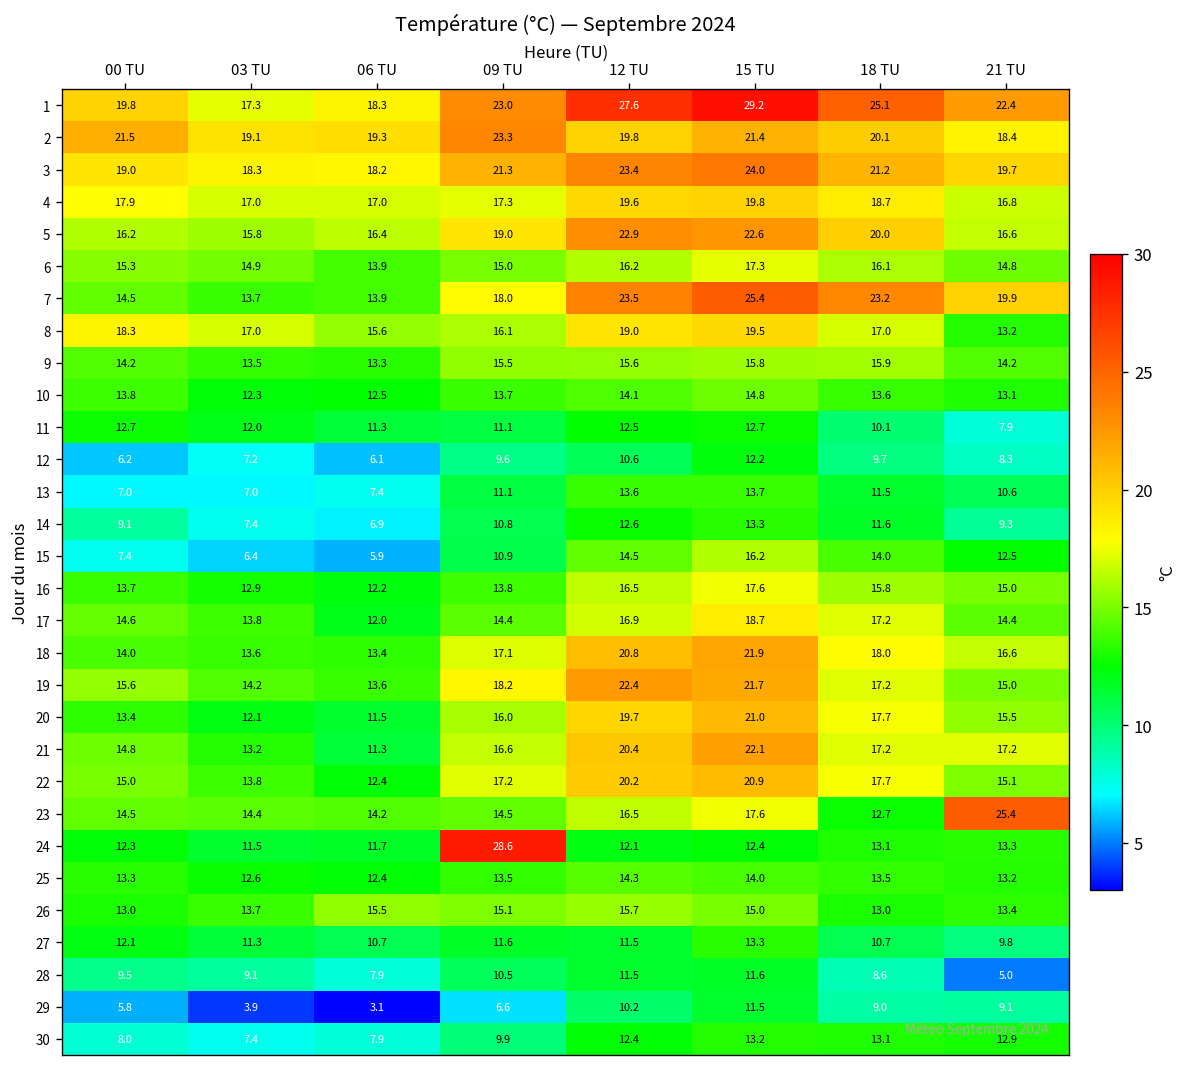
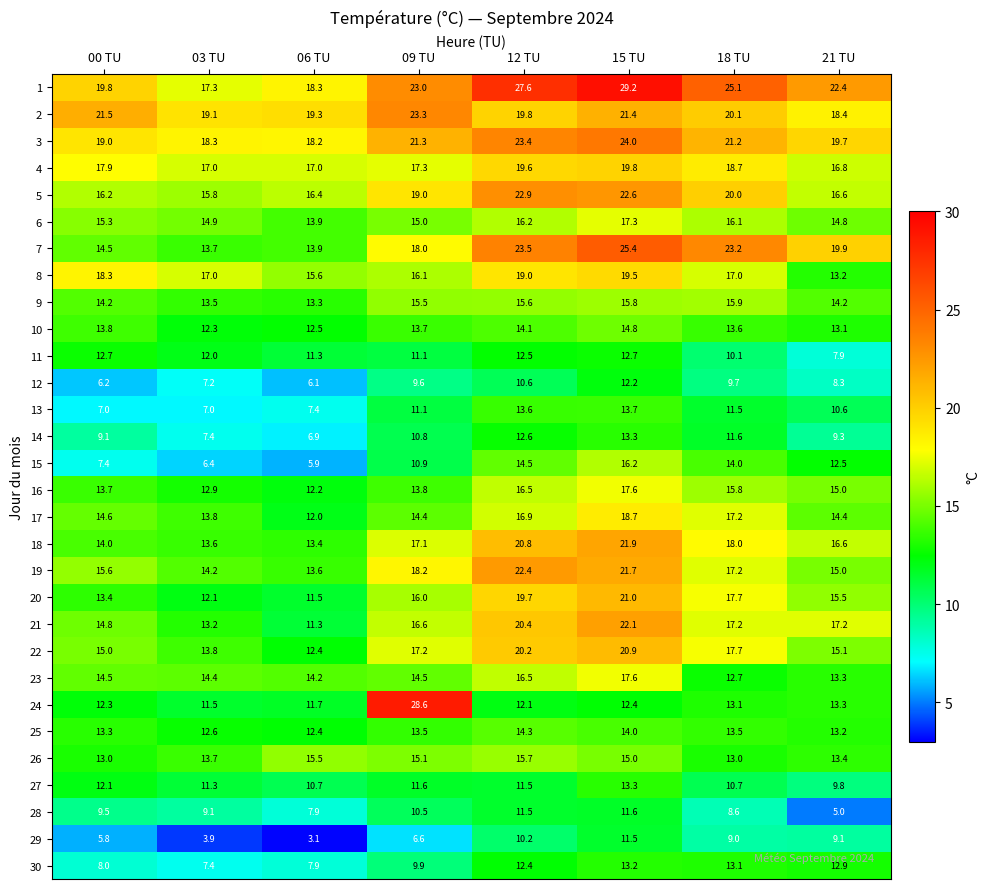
23, 21 TU: 25.4 -> 13.3
